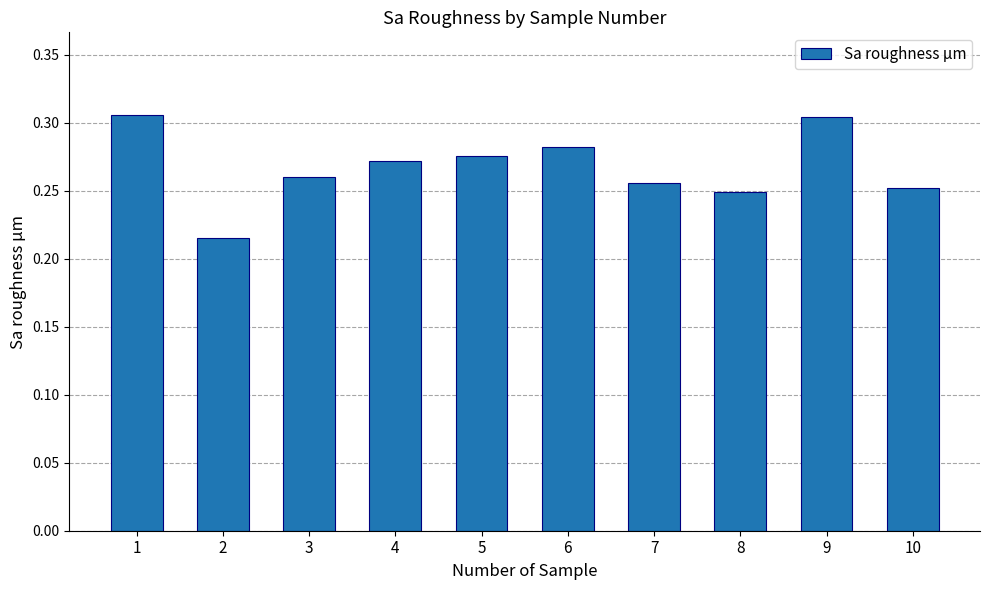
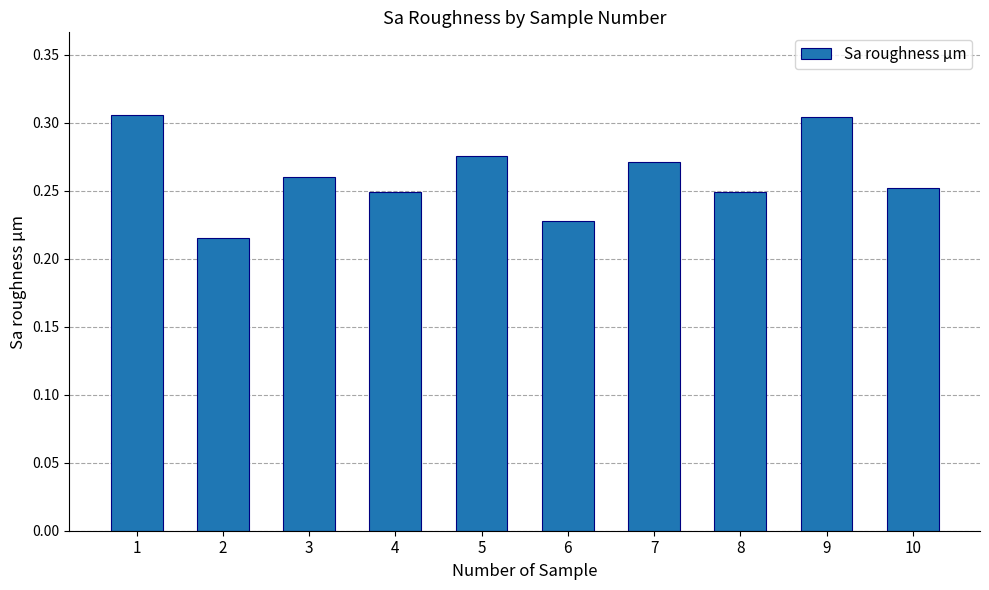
4: 0.271 -> 0.249
6: 0.282 -> 0.228
7: 0.256 -> 0.271
